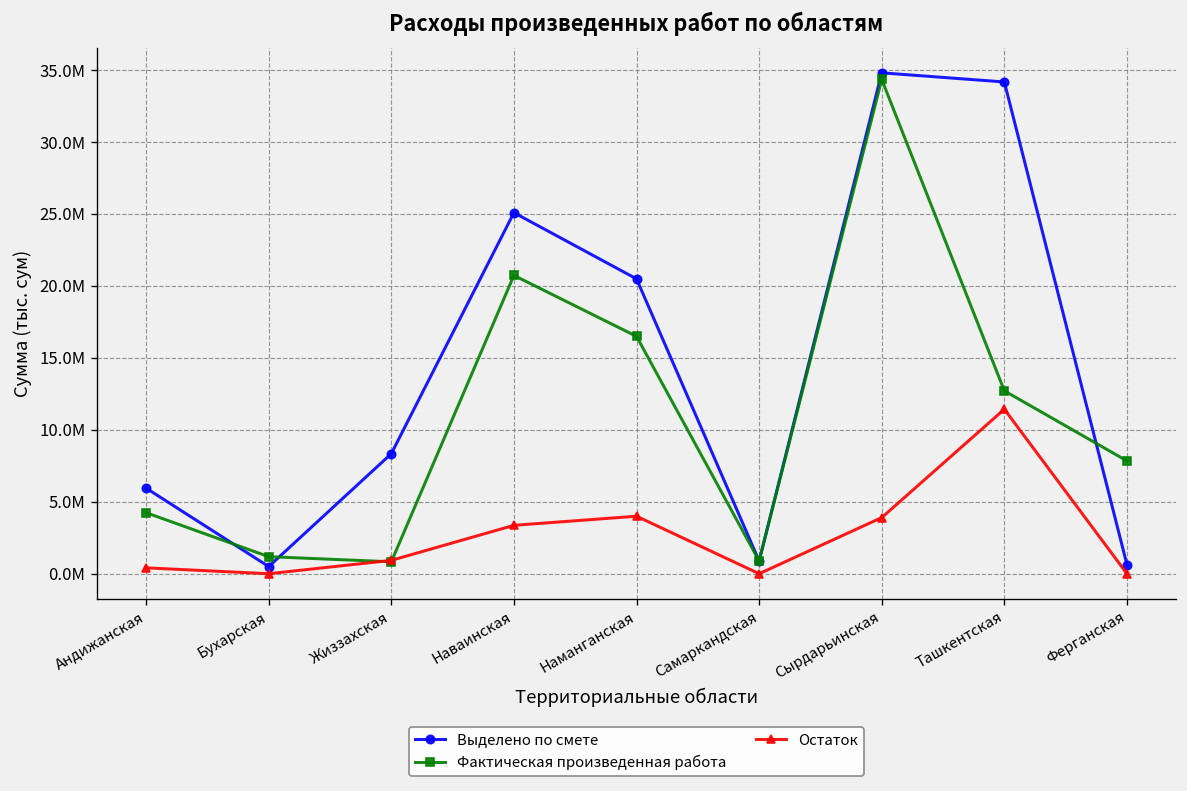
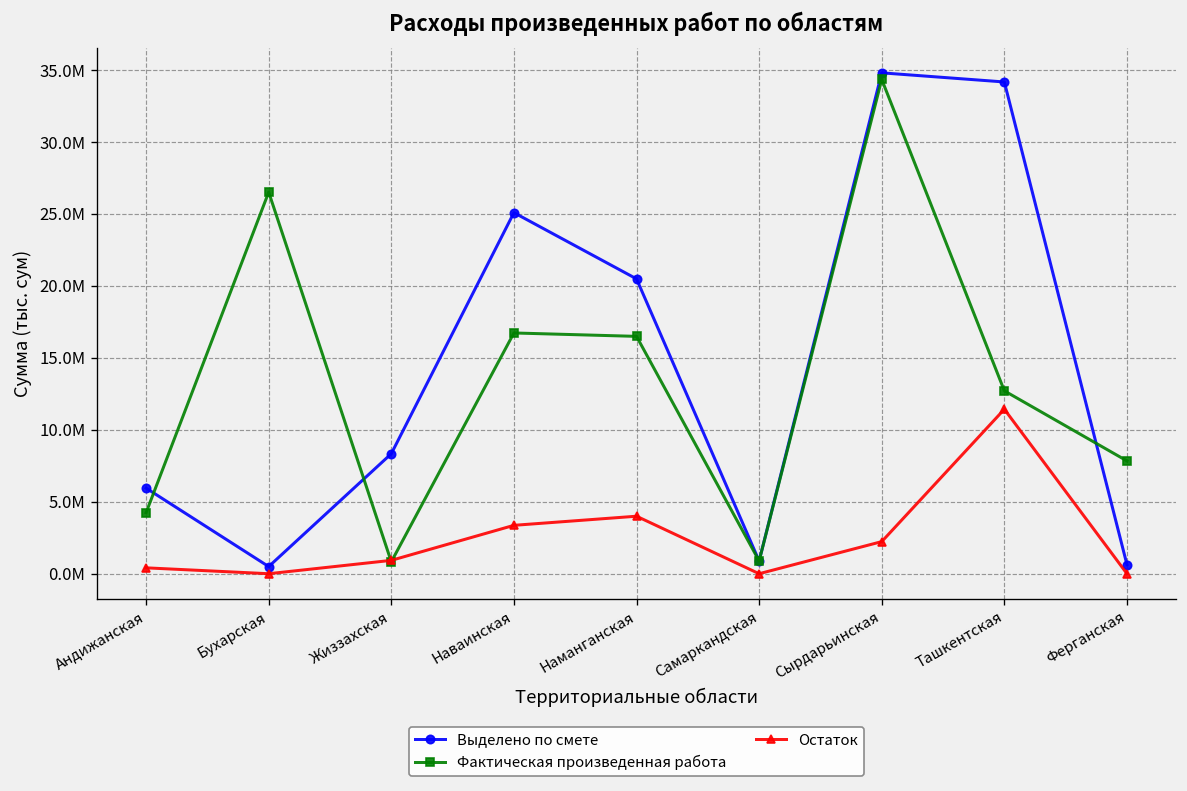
Фактическая произведенная работа, Бухарская: 1200000 -> 26500000
Фактическая произведенная работа, Наваинская: 20700000 -> 16700000
Остаток, Сырдарьинская: 3900000 -> 2200000
